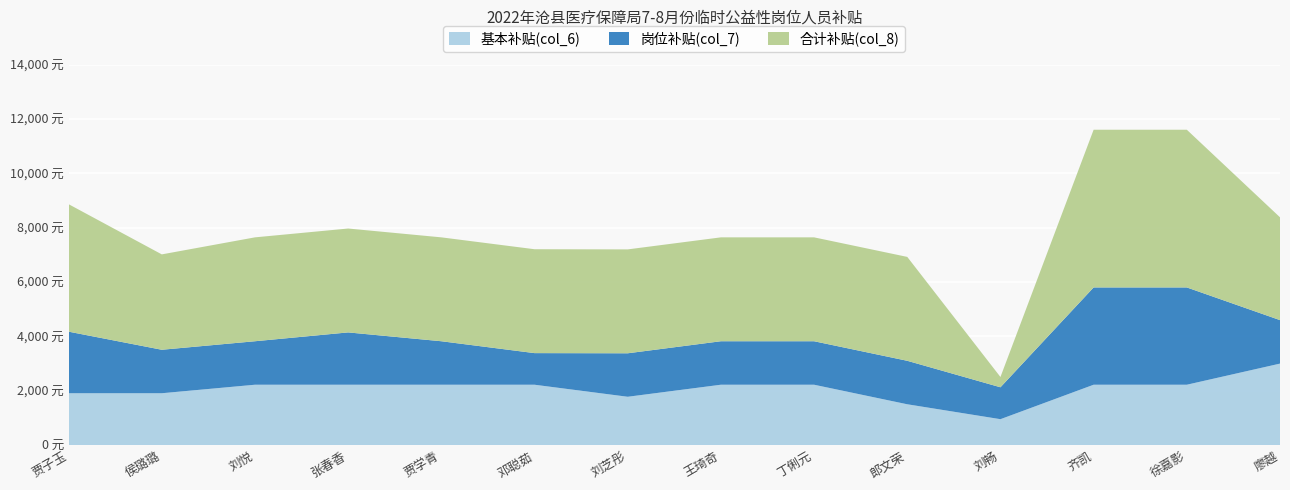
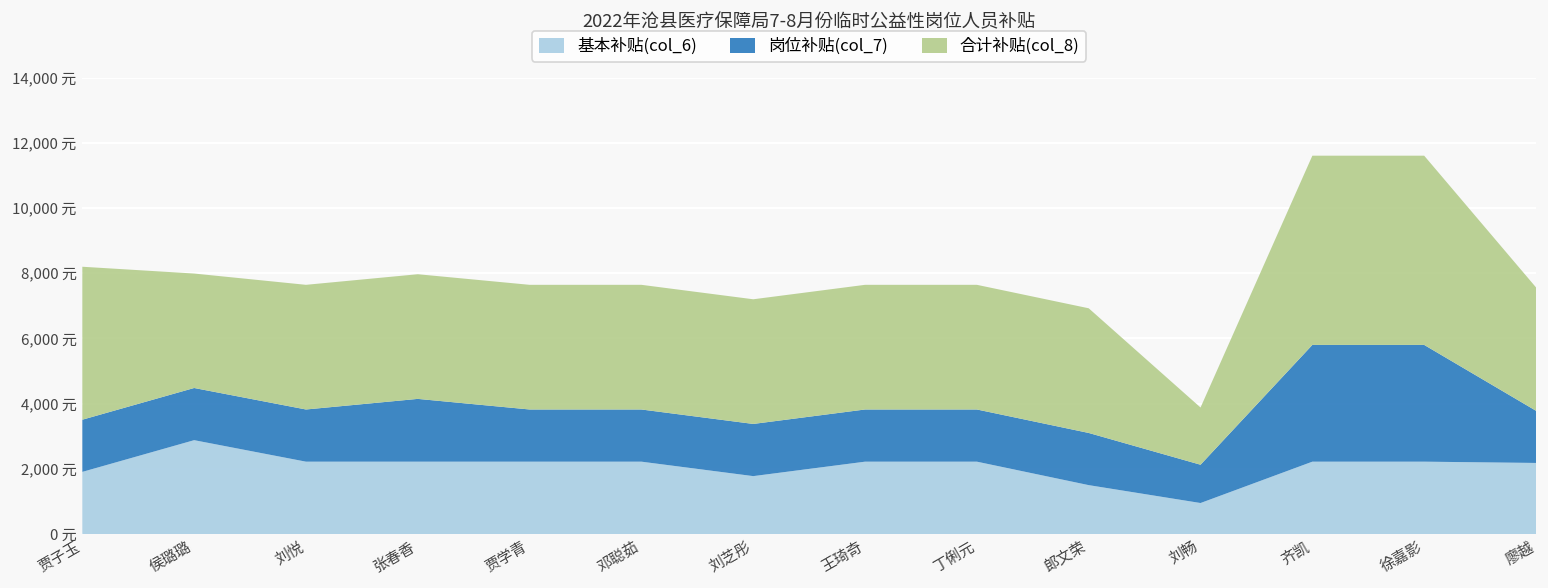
岗位补贴(col_7), 贾子玉: 2,300 元 -> 1,600 元
基本补贴(col_6), 侯璐璐: 1,900 元 -> 2,900 元
岗位补贴(col_7), 邓聪茹: 1,200 元 -> 1,600 元
合计补贴(col_8), 刘畅: 400 元 -> 1,800 元
基本补贴(col_6), 廖越: 3,000 元 -> 2,200 元
